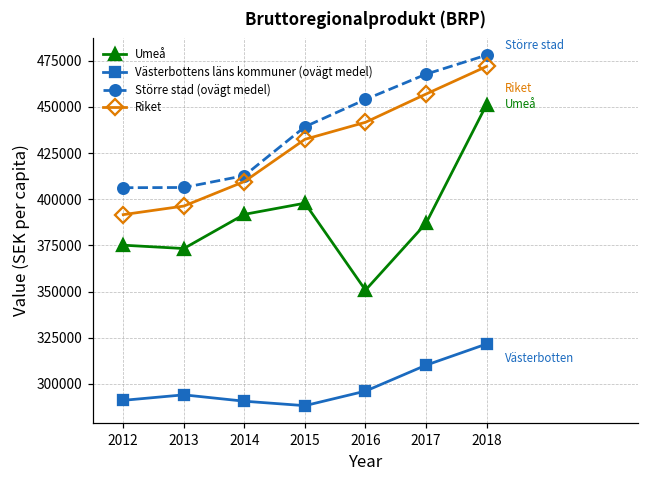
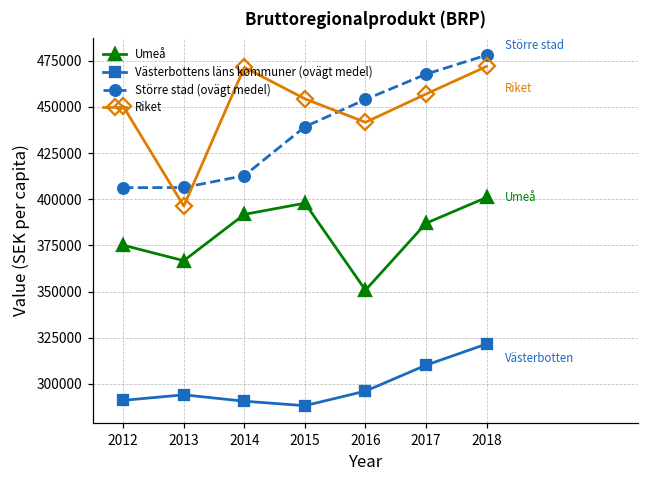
Riket, 2012: 392000 -> 450000
Umeå, 2013: 373000 -> 367000
Riket, 2014: 410000 -> 471000
Riket, 2015: 432000 -> 454000
Umeå, 2018: 451000 -> 401000
